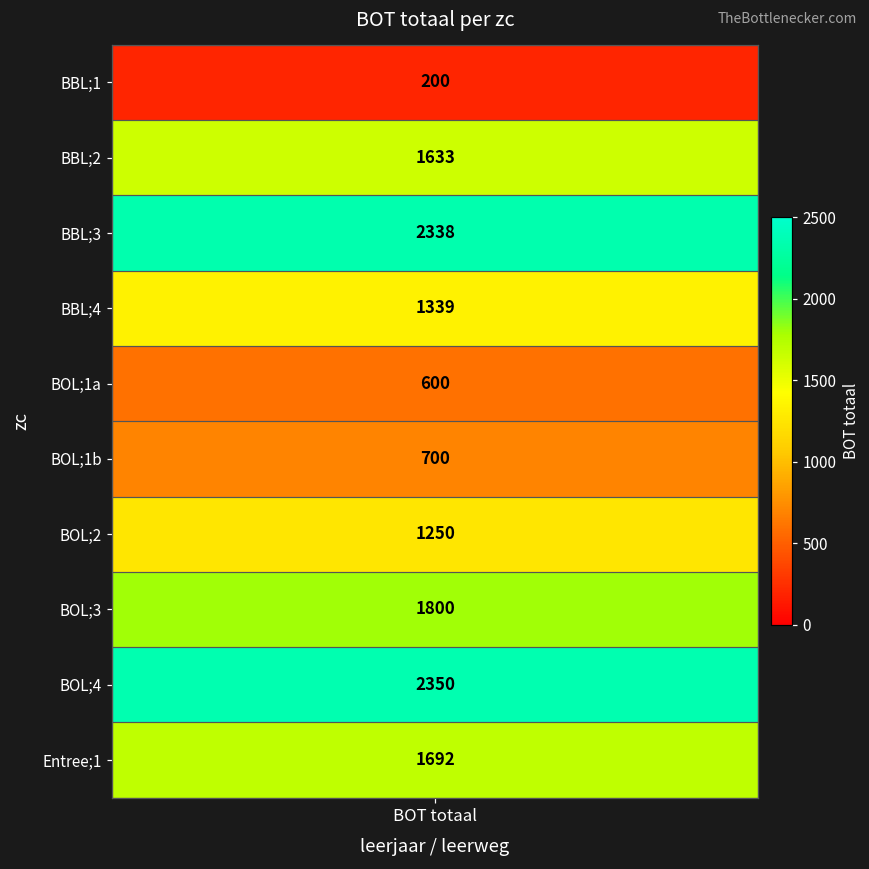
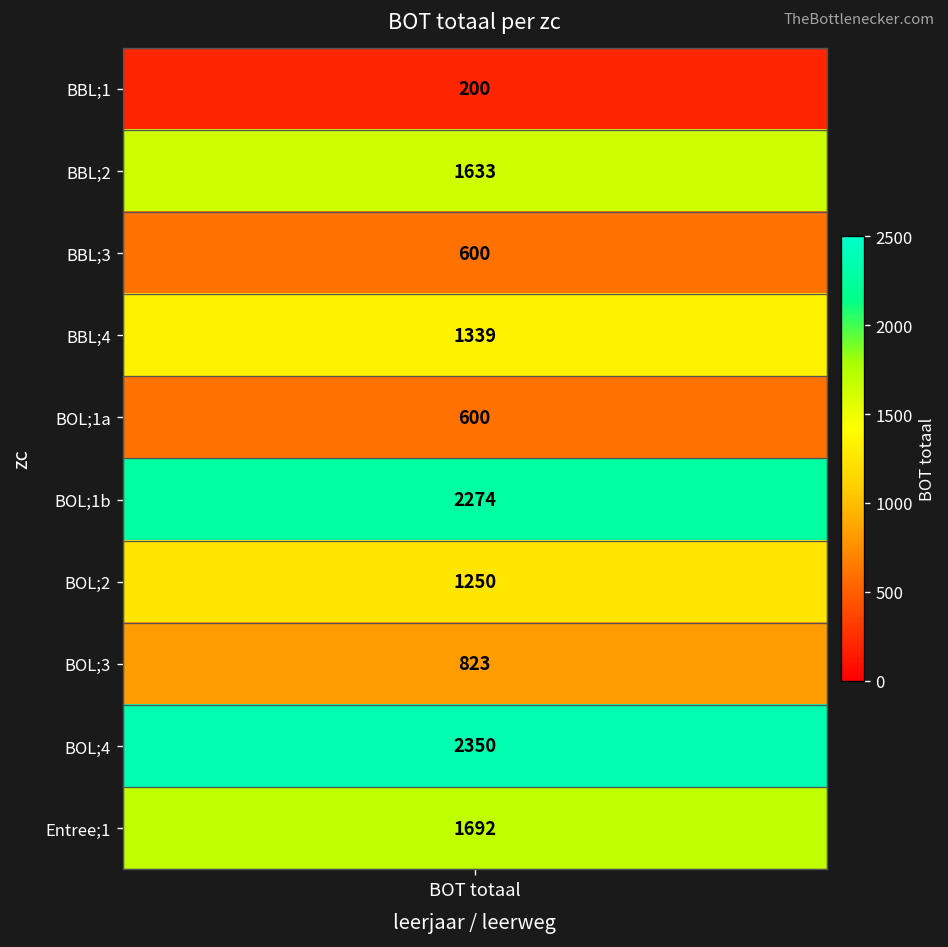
BBL;3, BOT totaal: 2338 -> 600
BOL;1b, BOT totaal: 700 -> 2274
BOL;3, BOT totaal: 1800 -> 823
